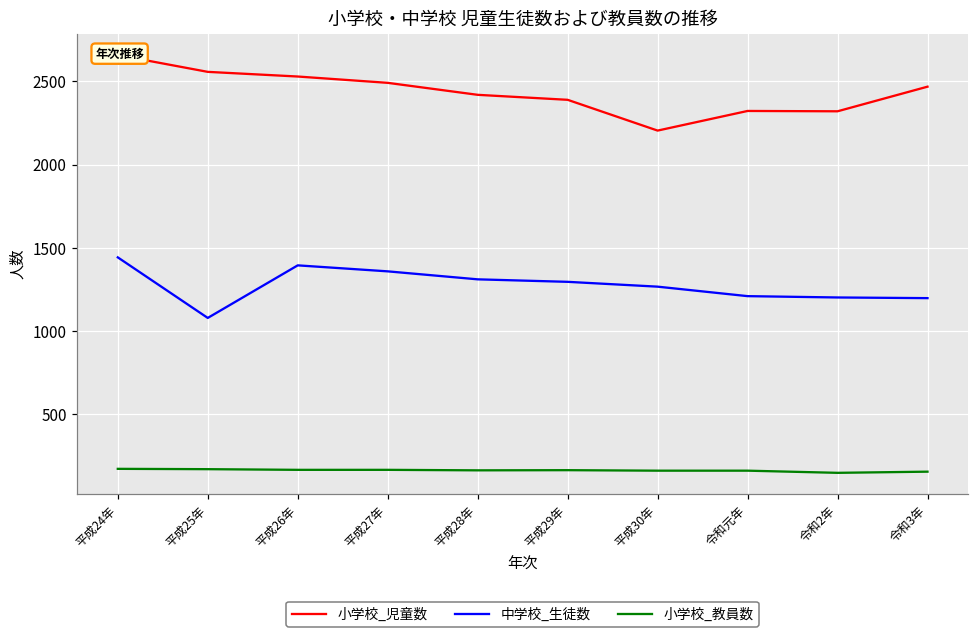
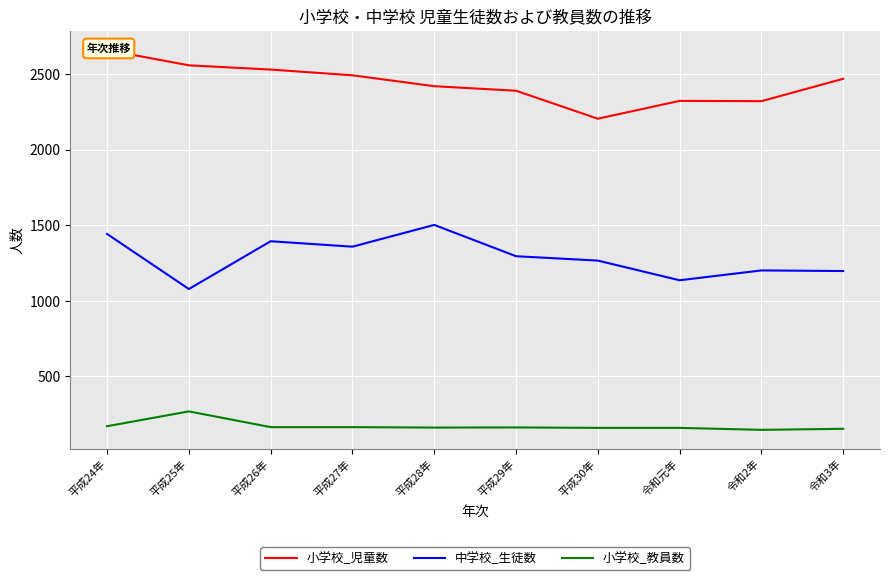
小学校_教員数, 平成25年: 170 -> 270
中学校_生徒数, 平成28年: 1310 -> 1500
中学校_生徒数, 令和元年: 1210 -> 1140
